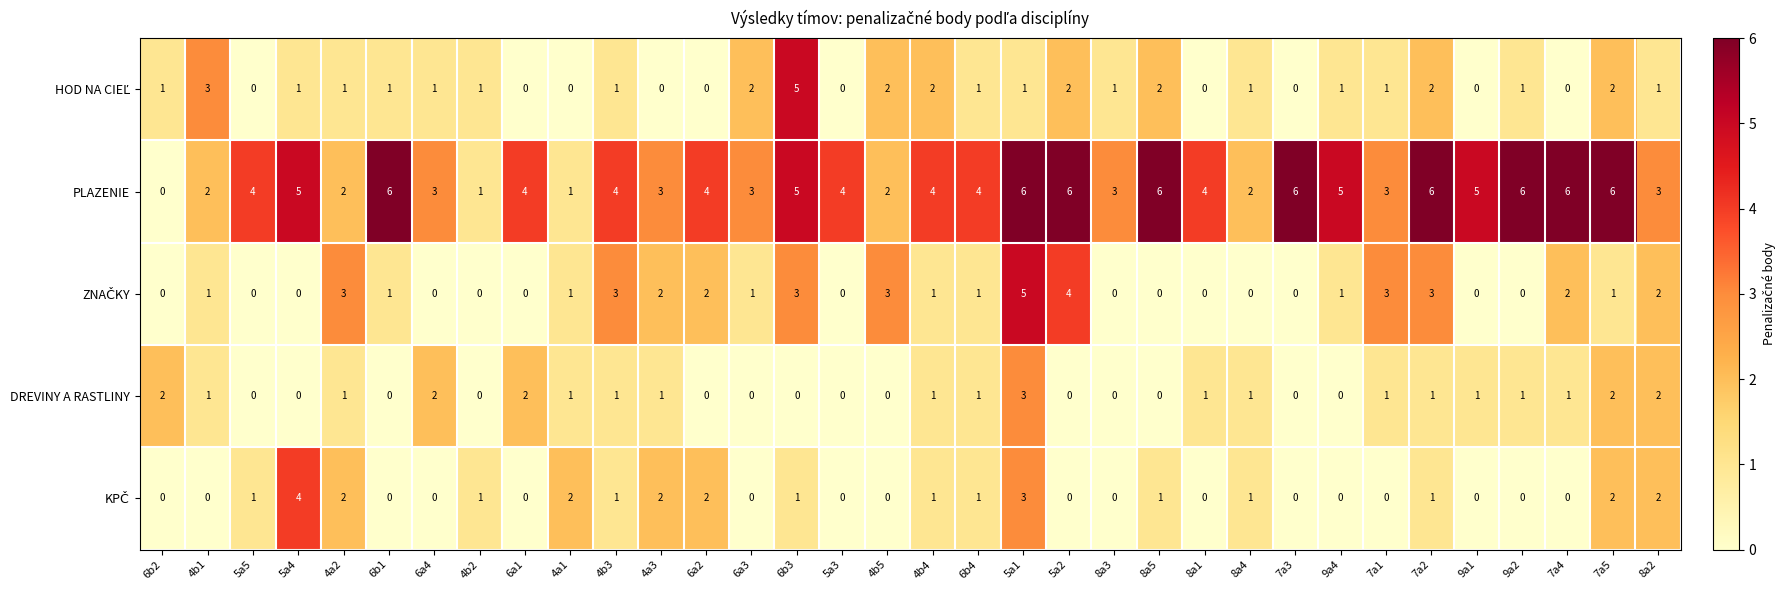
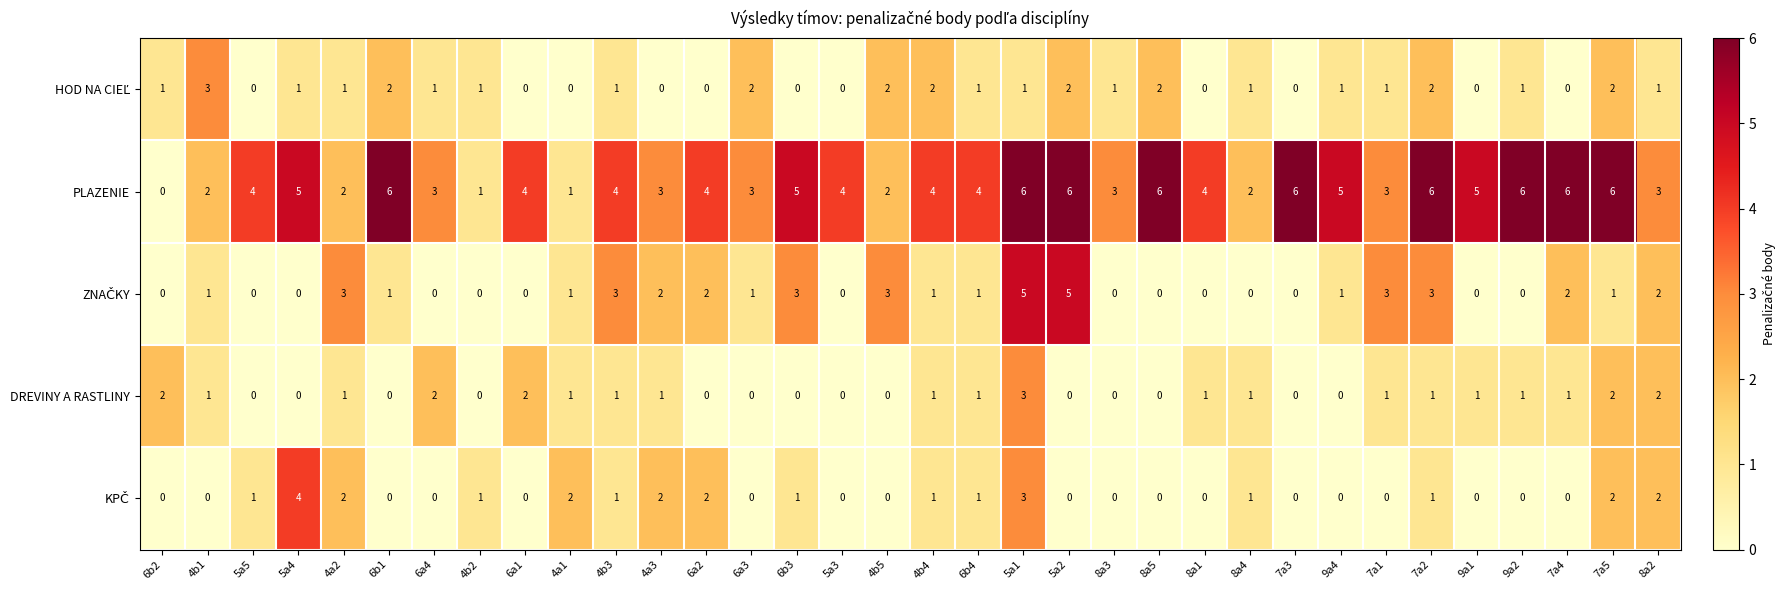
HOD NA CIEĽ, 6b1: 1 -> 2
HOD NA CIEĽ, 6b3: 5 -> 0
ZNAČKY, 5a2: 4 -> 5
KPČ, 8a5: 1 -> 0
